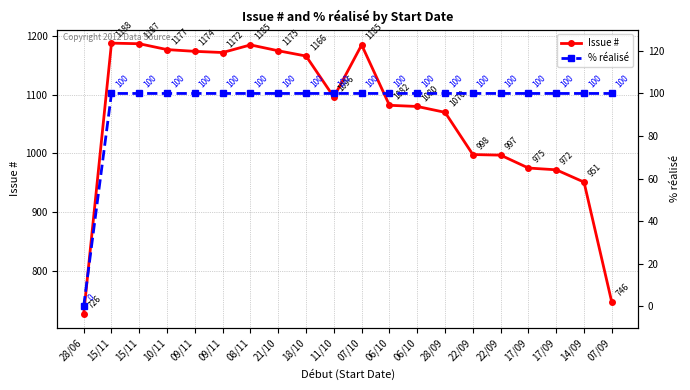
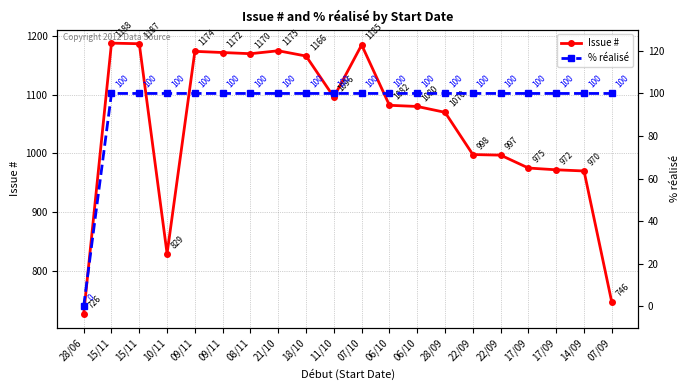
Issue #, 10/11: 1177 -> 829
Issue #, 08/11: 1185 -> 1170
Issue #, 14/09: 951 -> 970
